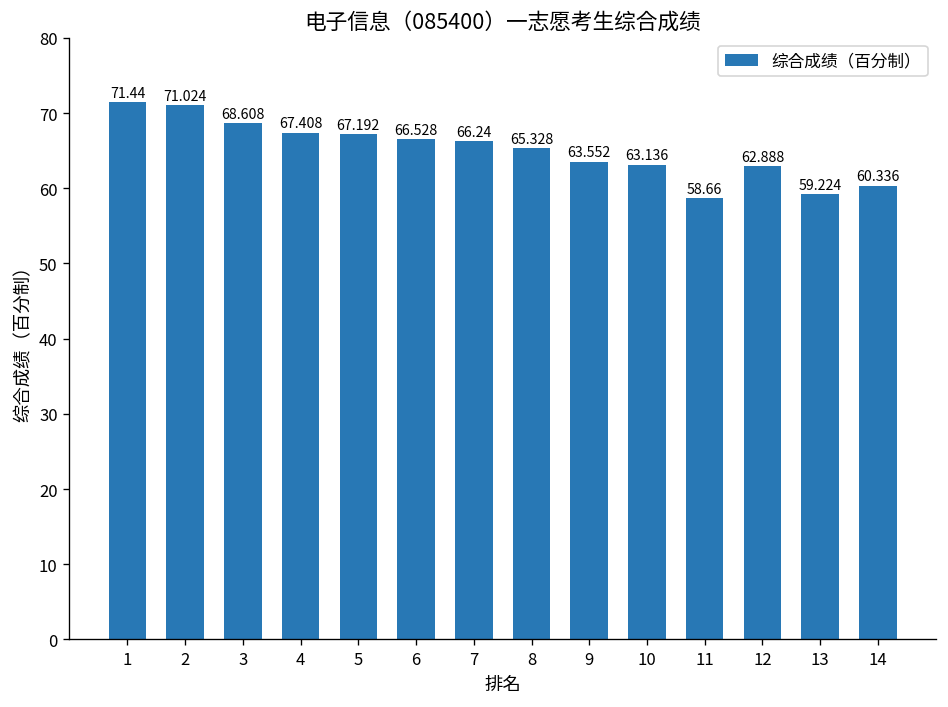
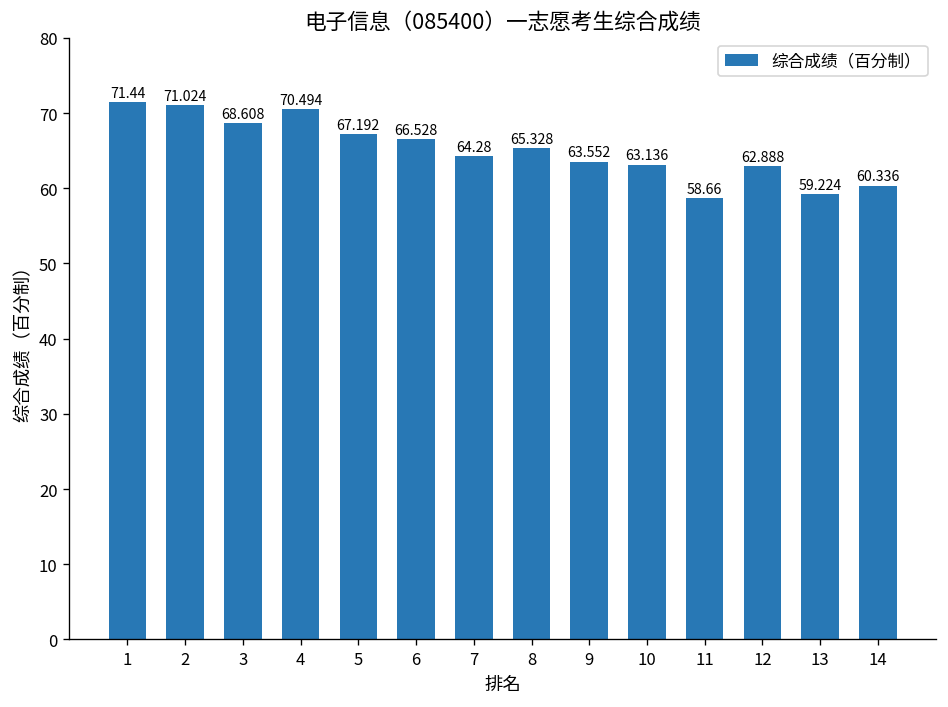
4: 67.408 -> 70.494
7: 66.24 -> 64.28
